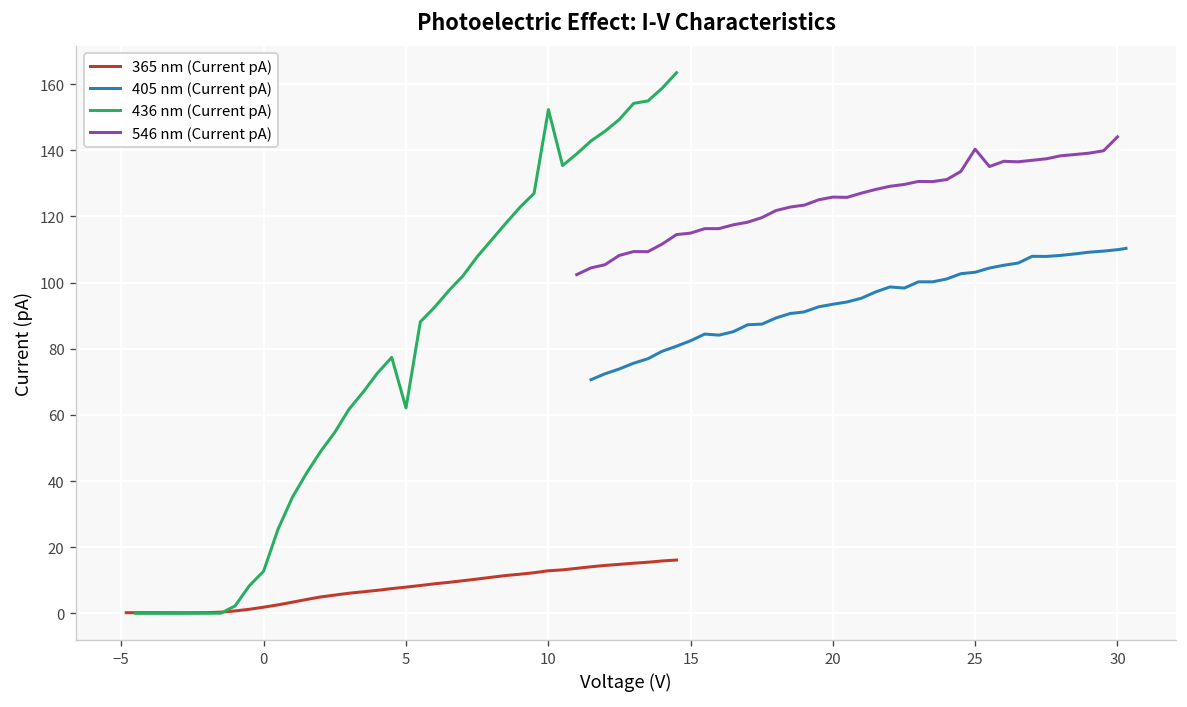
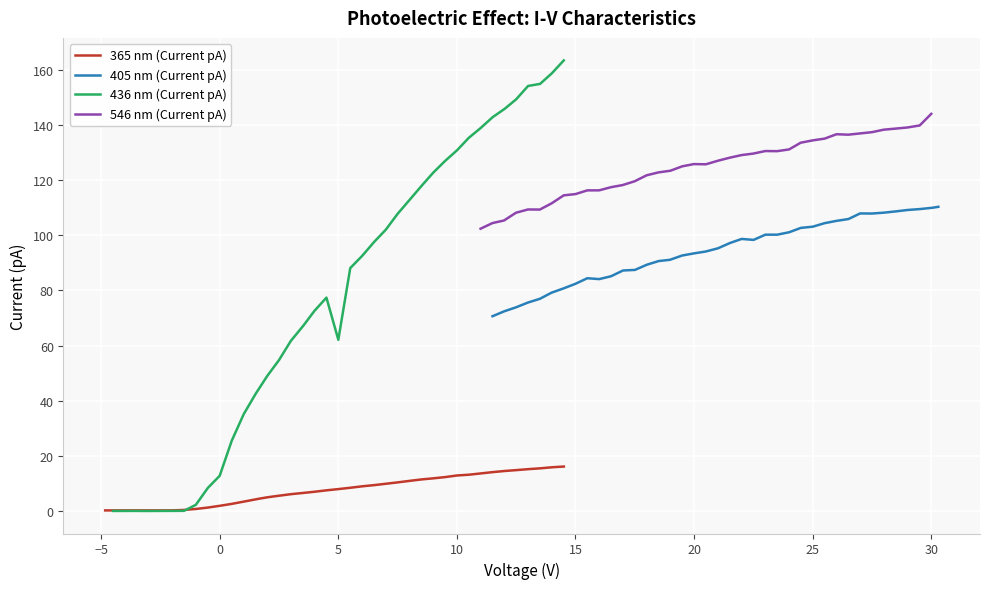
436 nm (Current pA), 10: 152 -> 131
546 nm (Current pA), 25: 140 -> 134
